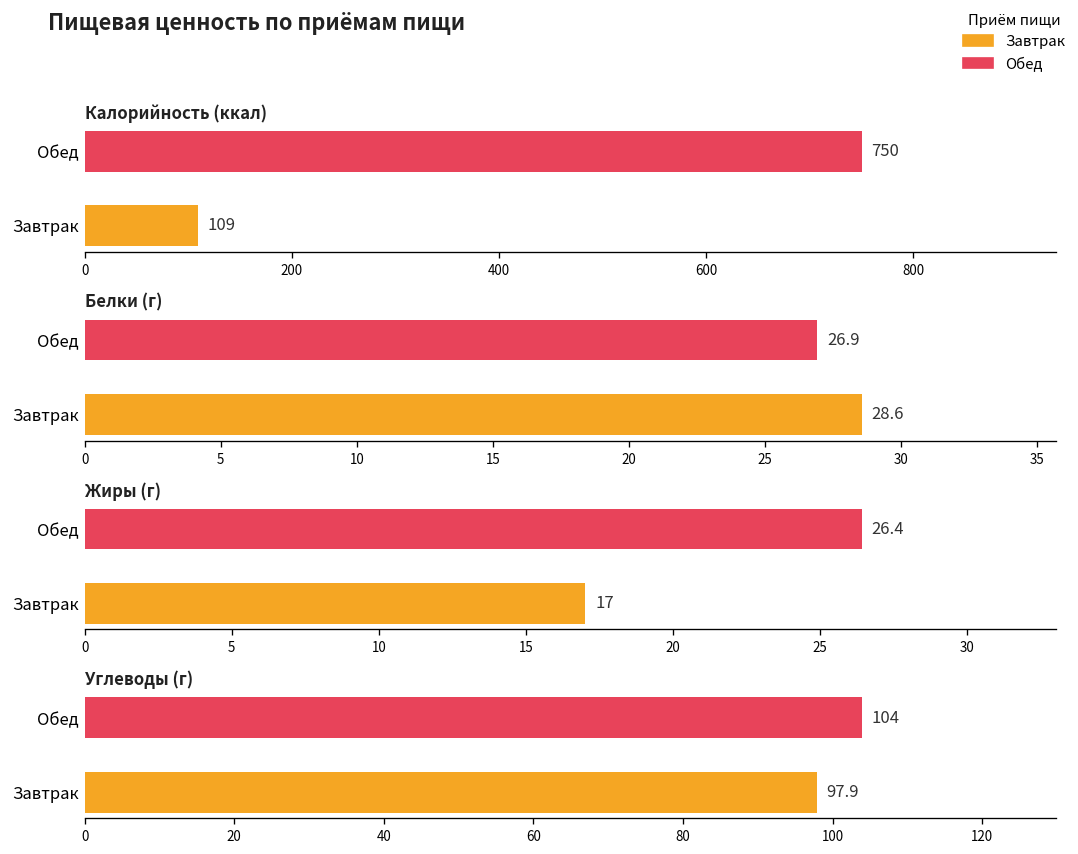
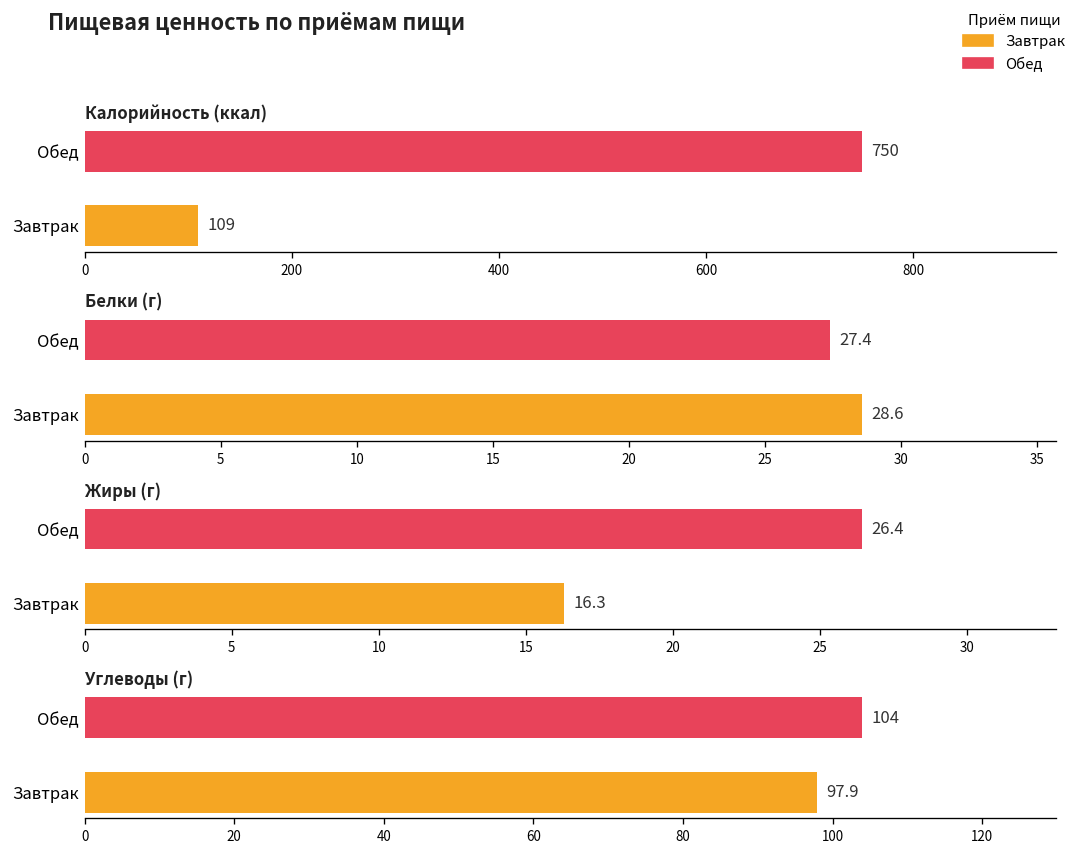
Белки (г), Обед: 26.9 -> 27.4
Жиры (г), Завтрак: 17 -> 16.3
